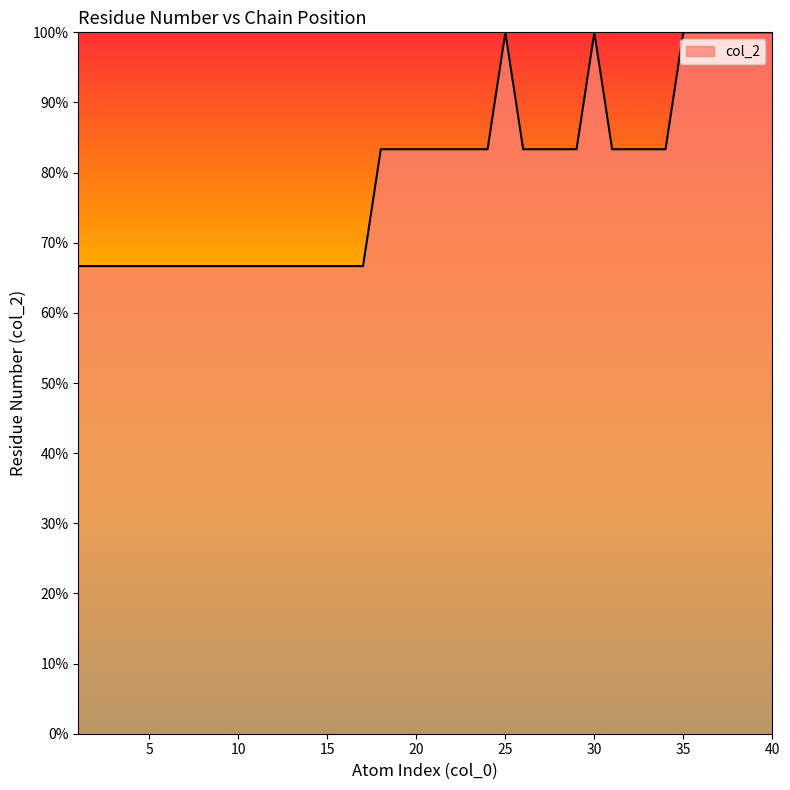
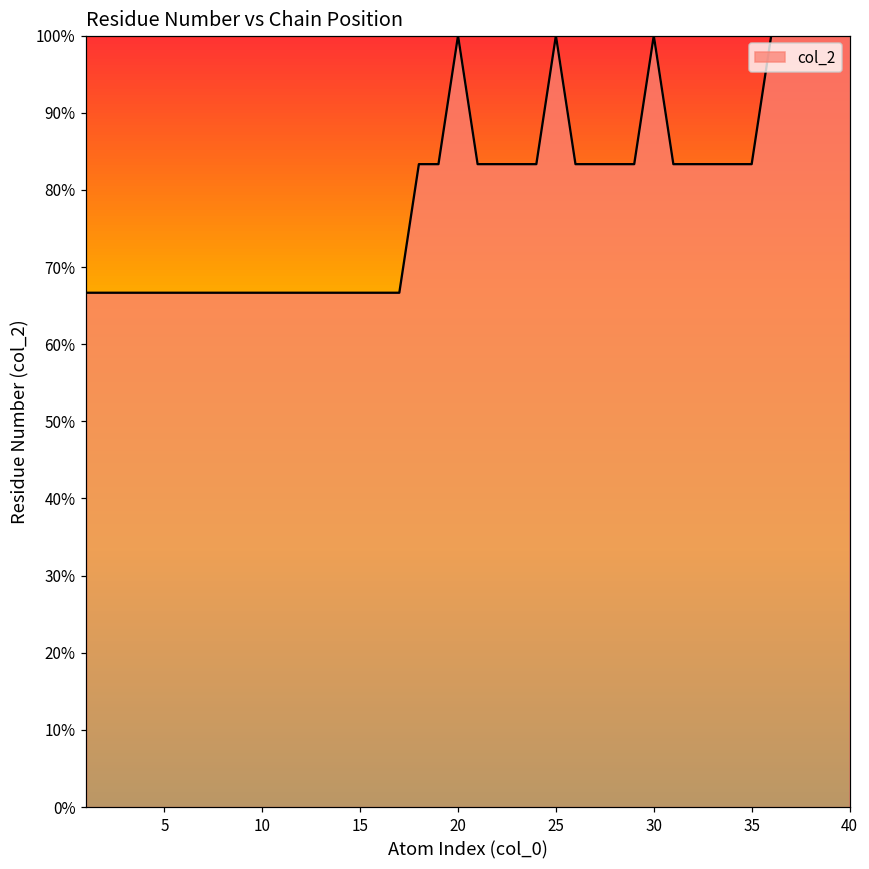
20: 83% -> 100%
35: 100% -> 83%
